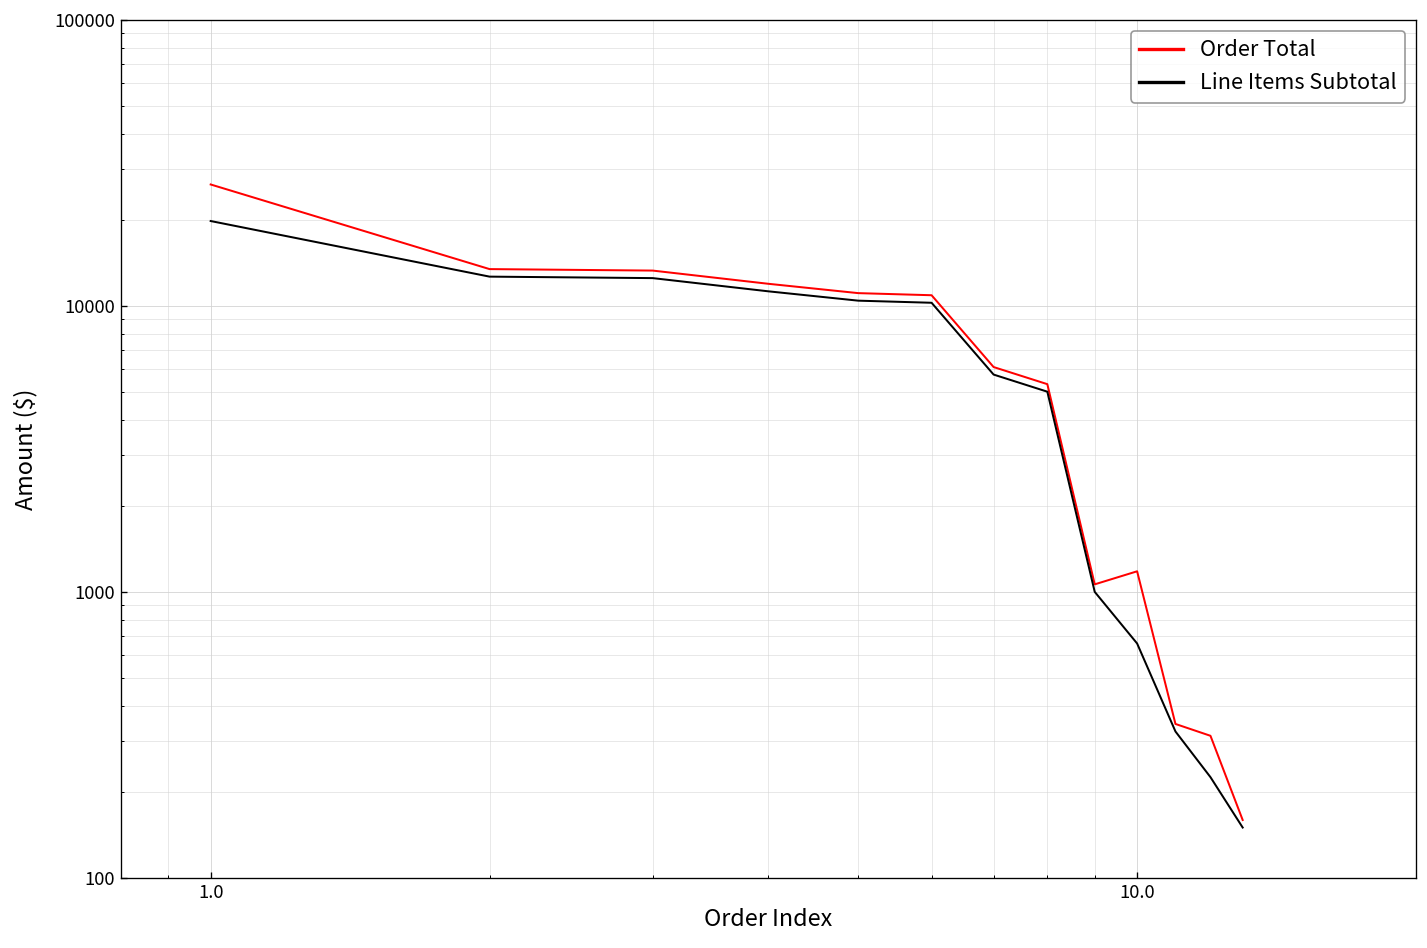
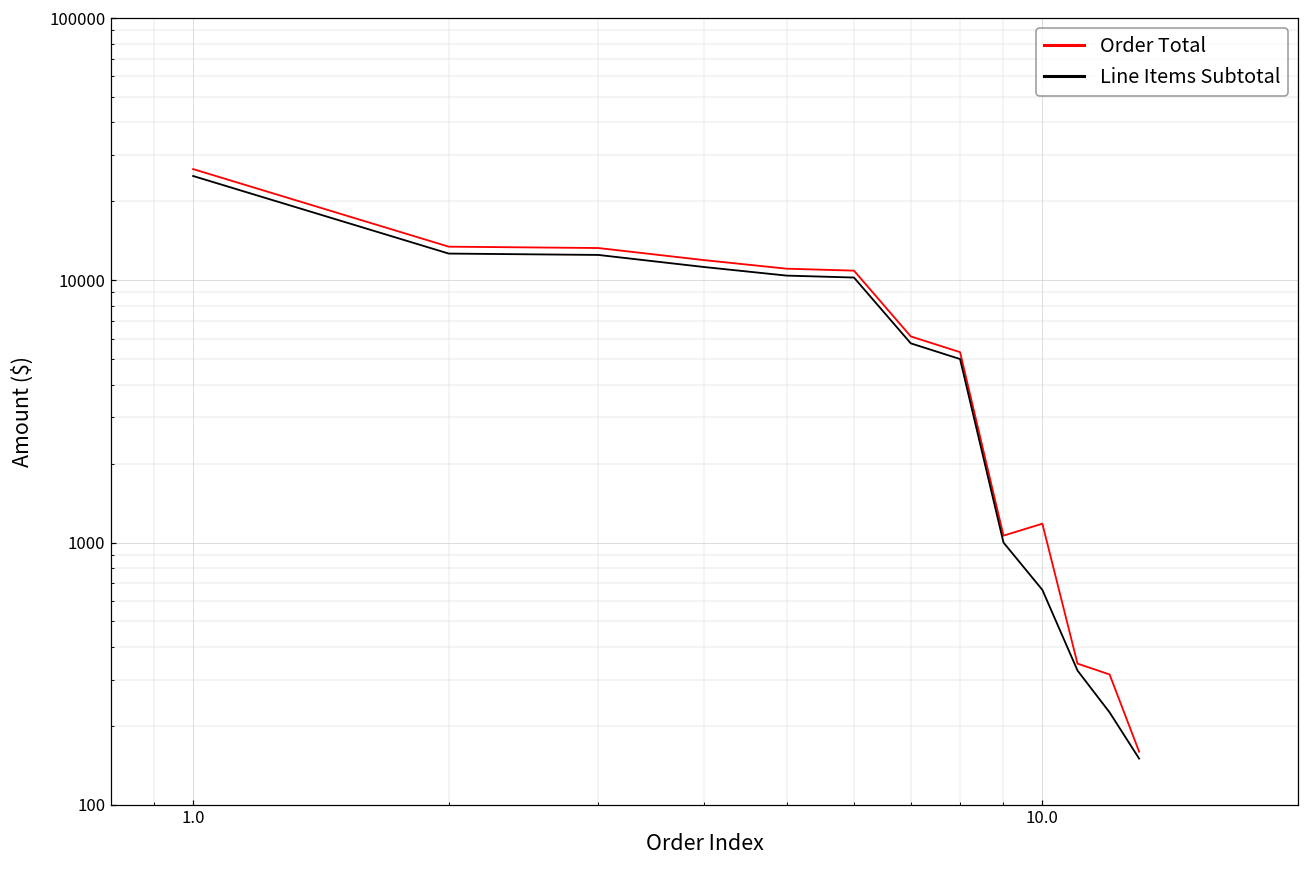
Line Items Subtotal, 1.0: 20000 -> 25000
